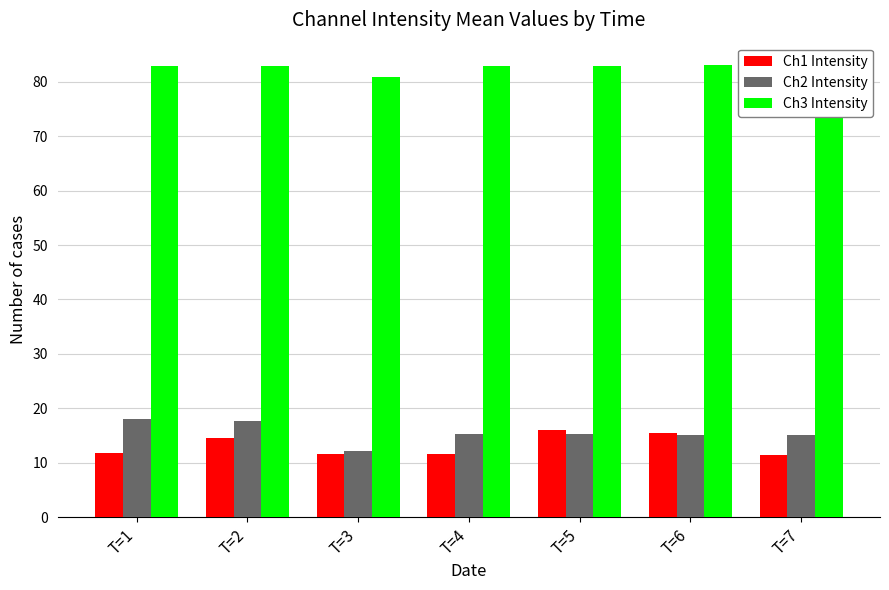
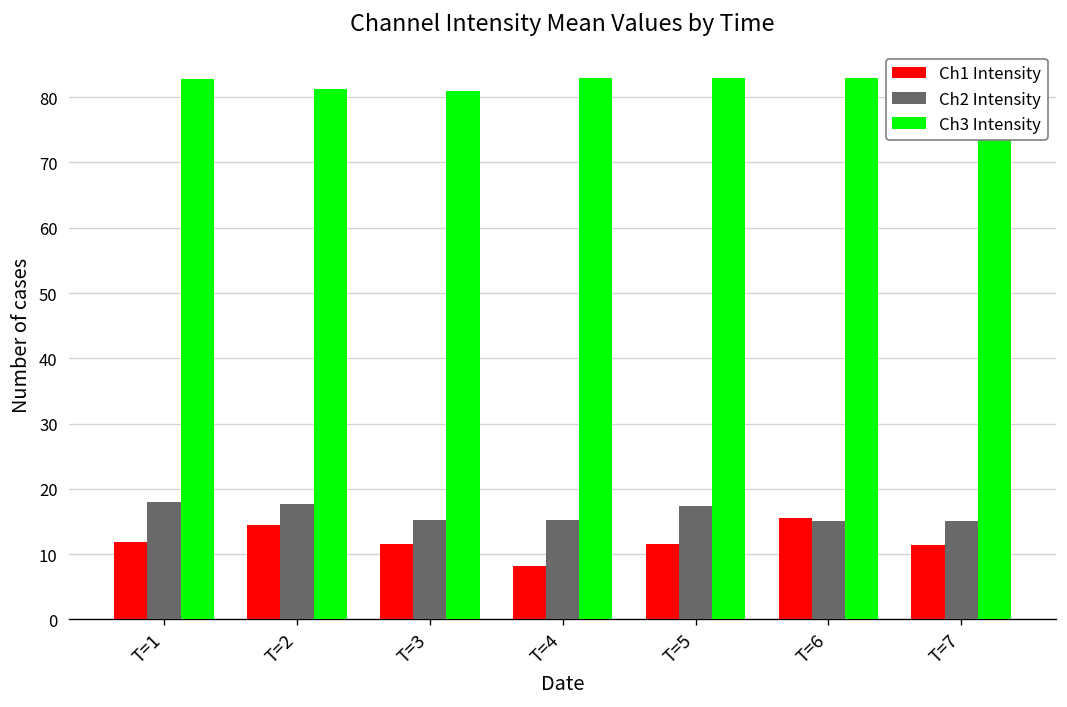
Ch3 Intensity, T=2: 83 -> 81
Ch2 Intensity, T=3: 12 -> 15
Ch1 Intensity, T=4: 12 -> 8
Ch1 Intensity, T=5: 16 -> 12
Ch2 Intensity, T=5: 15 -> 17
